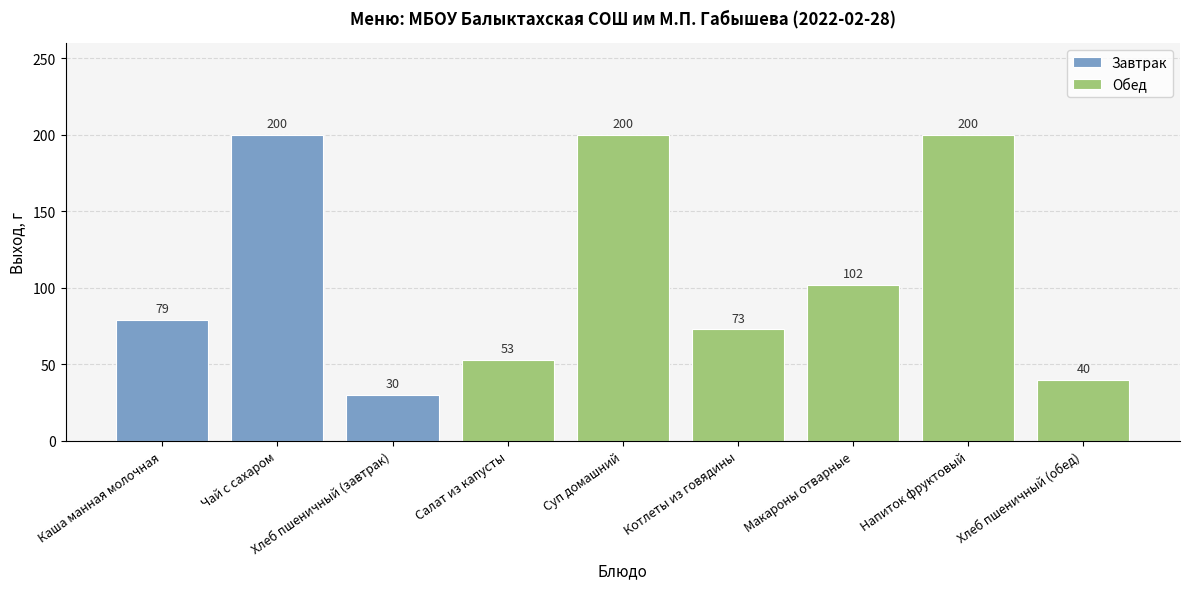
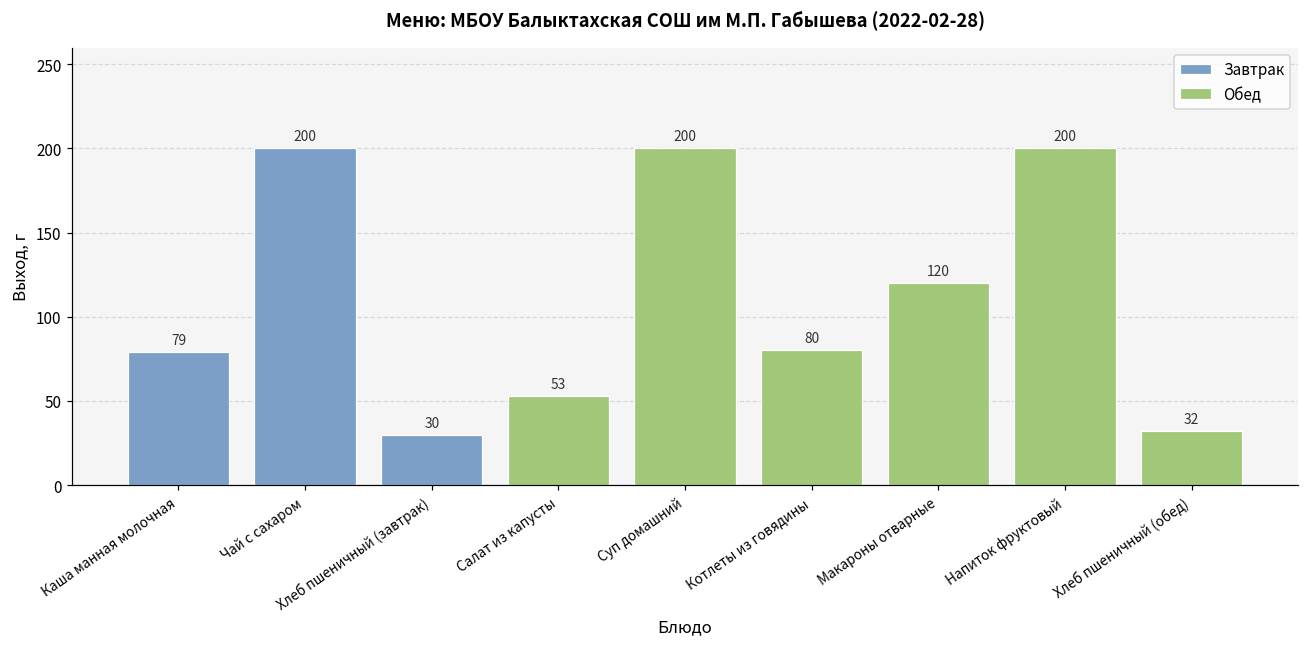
Обед, Котлеты из говядины: 73 -> 80
Обед, Макароны отварные: 102 -> 120
Обед, Хлеб пшеничный (обед): 40 -> 32
